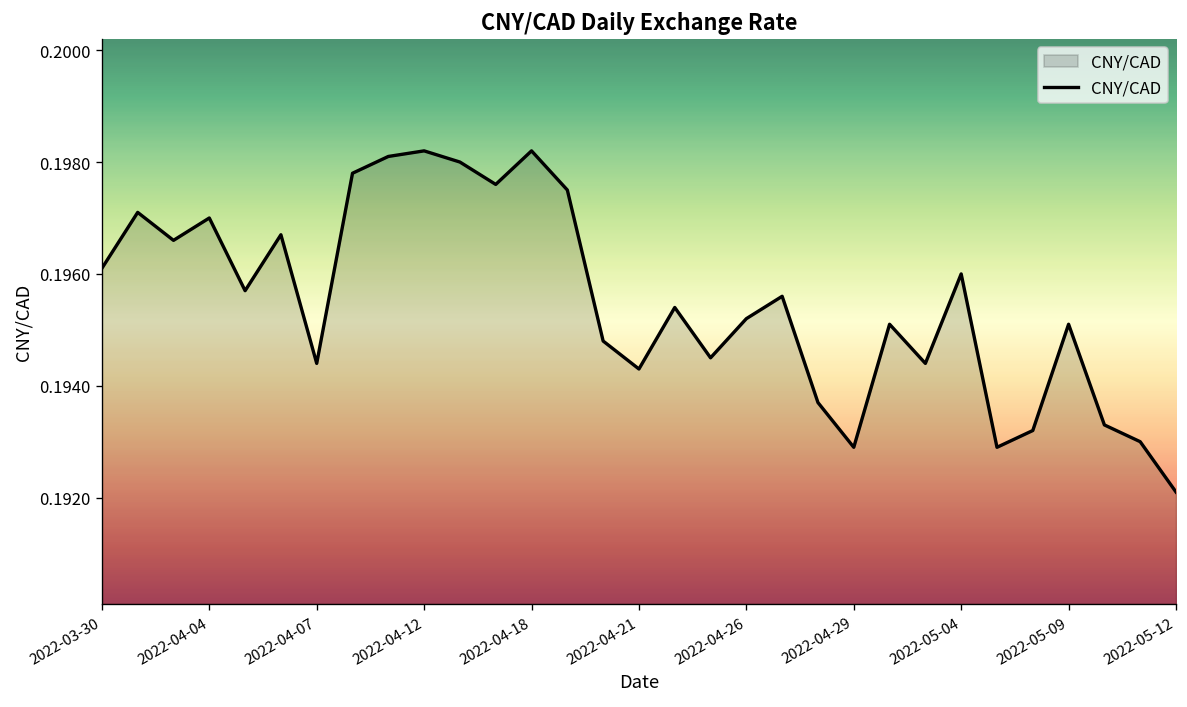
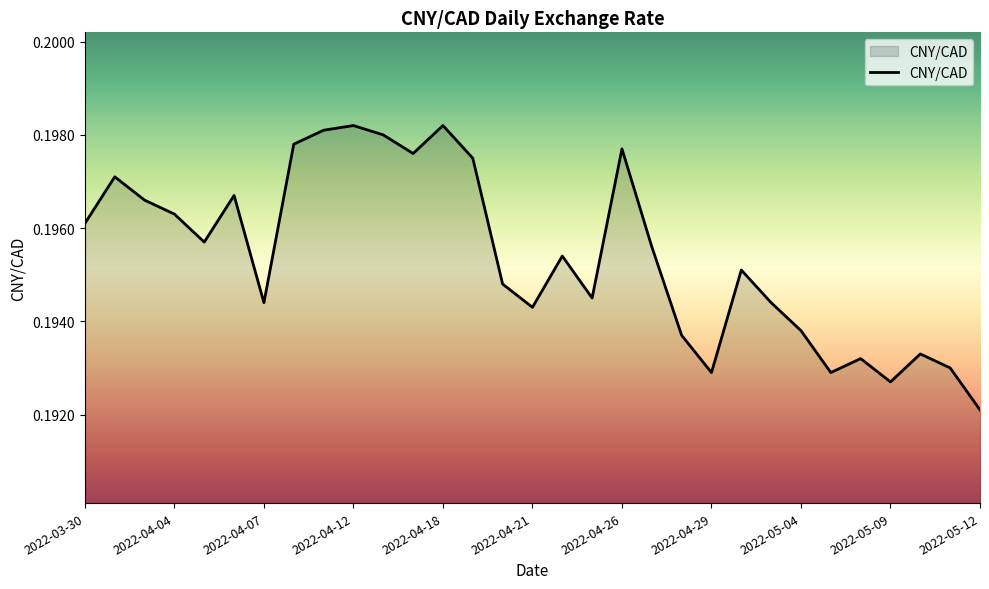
2022-04-04: 0.1970 -> 0.1963
2022-04-26: 0.1952 -> 0.1977
2022-05-04: 0.1960 -> 0.1938
2022-05-09: 0.1951 -> 0.1927
